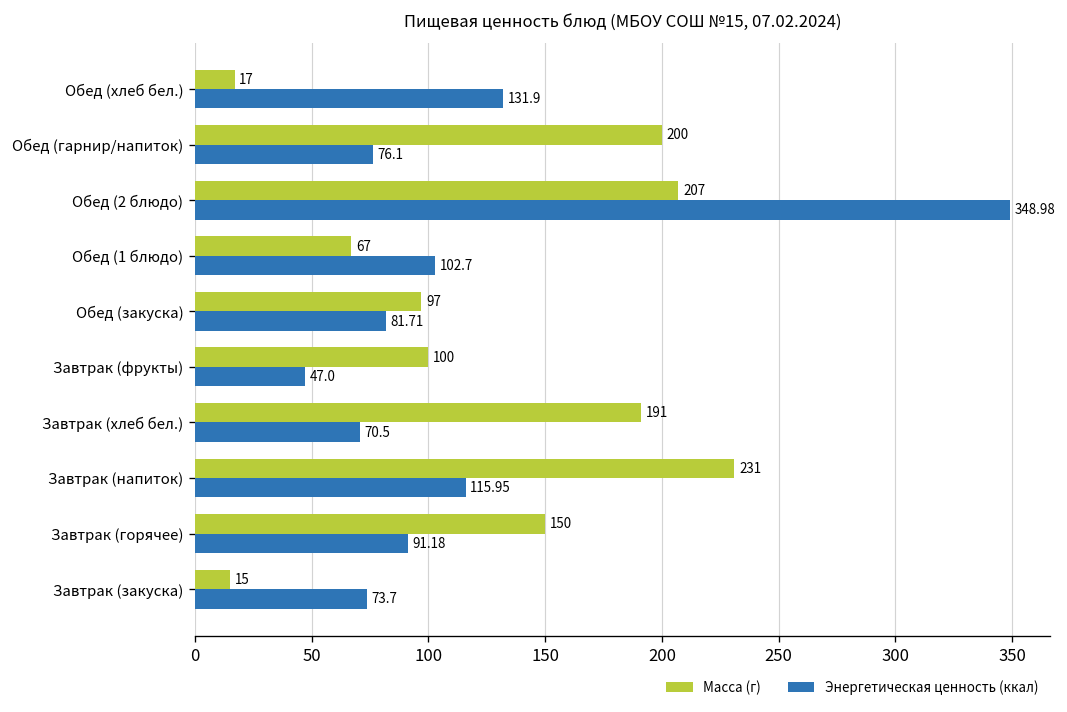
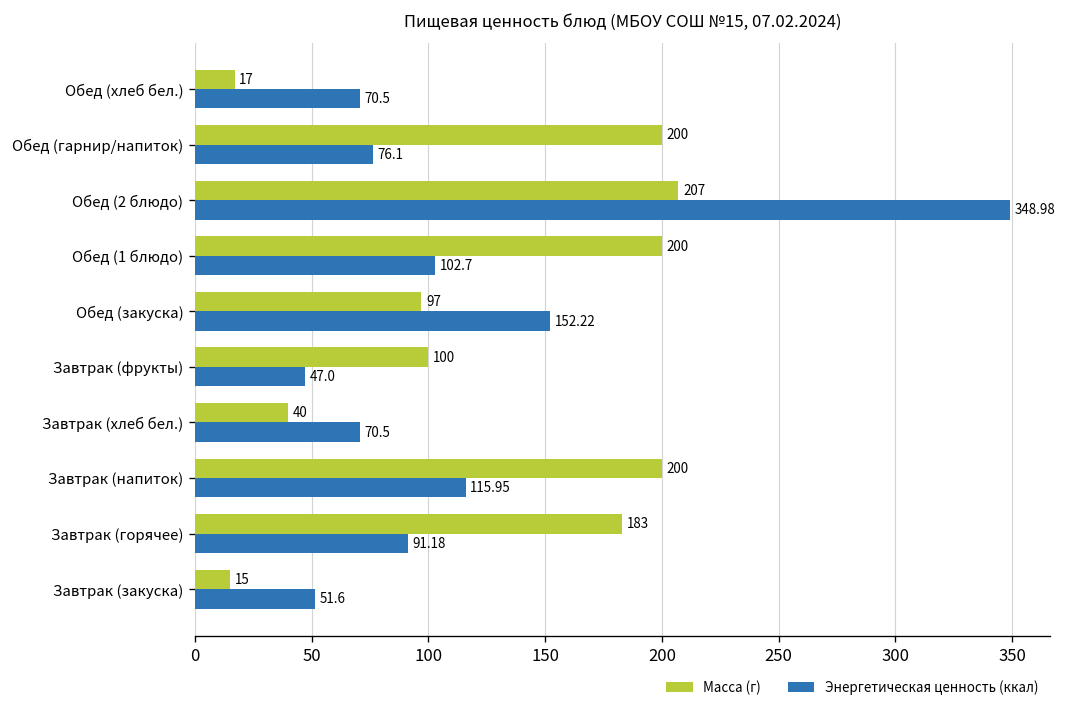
Энергетическая ценность (ккал), Обед (хлеб бел.): 131.9 -> 70.5
Масса (г), Обед (1 блюдо): 67 -> 200
Энергетическая ценность (ккал), Обед (закуска): 81.71 -> 152.22
Масса (г), Завтрак (хлеб бел.): 191 -> 40
Масса (г), Завтрак (напиток): 231 -> 200
Масса (г), Завтрак (горячее): 150 -> 183
Энергетическая ценность (ккал), Завтрак (закуска): 73.7 -> 51.6
